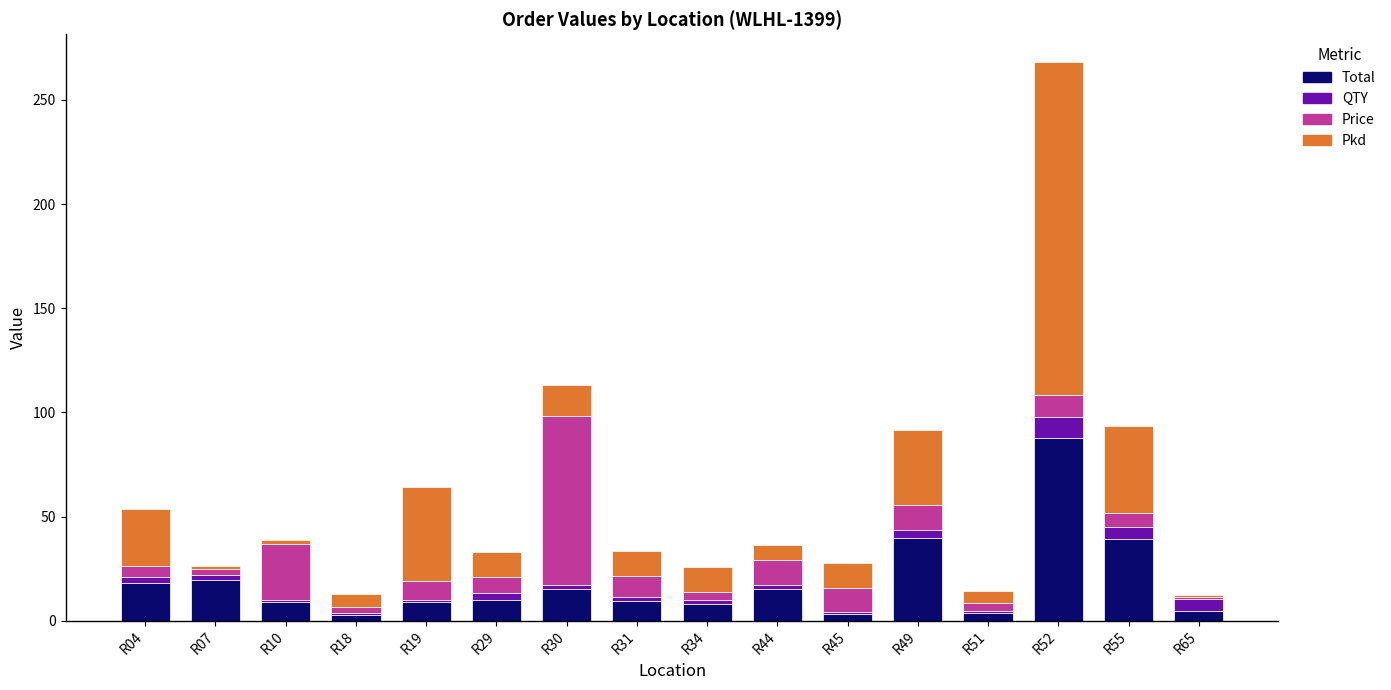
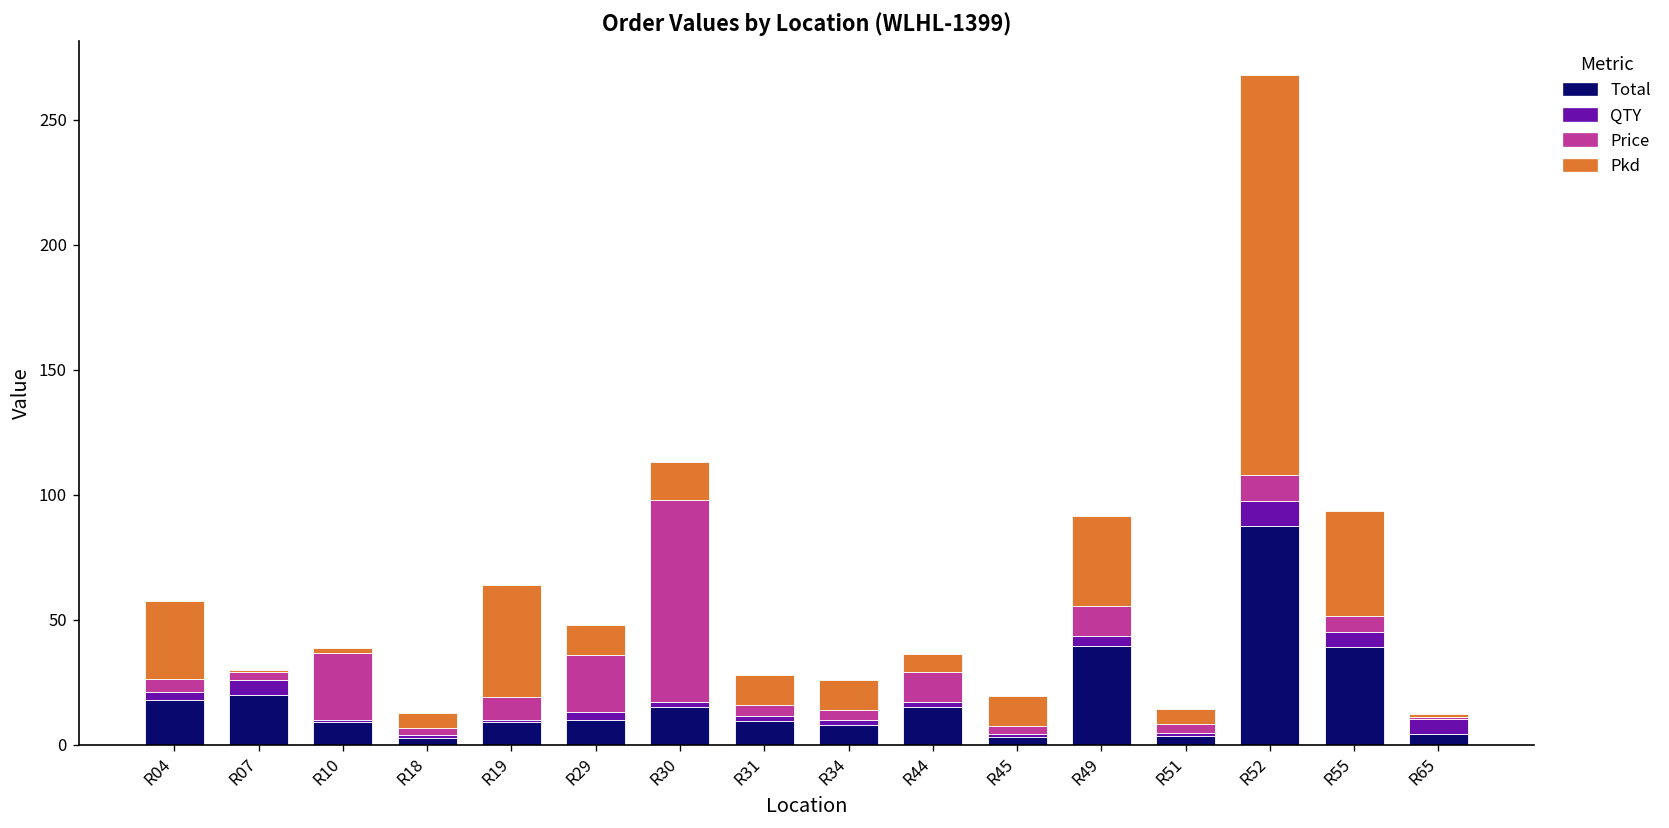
Pkd, R04: 27 -> 31
QTY, R07: 2 -> 6
Price, R29: 8 -> 23
Price, R31: 10 -> 5
Price, R45: 11 -> 3
